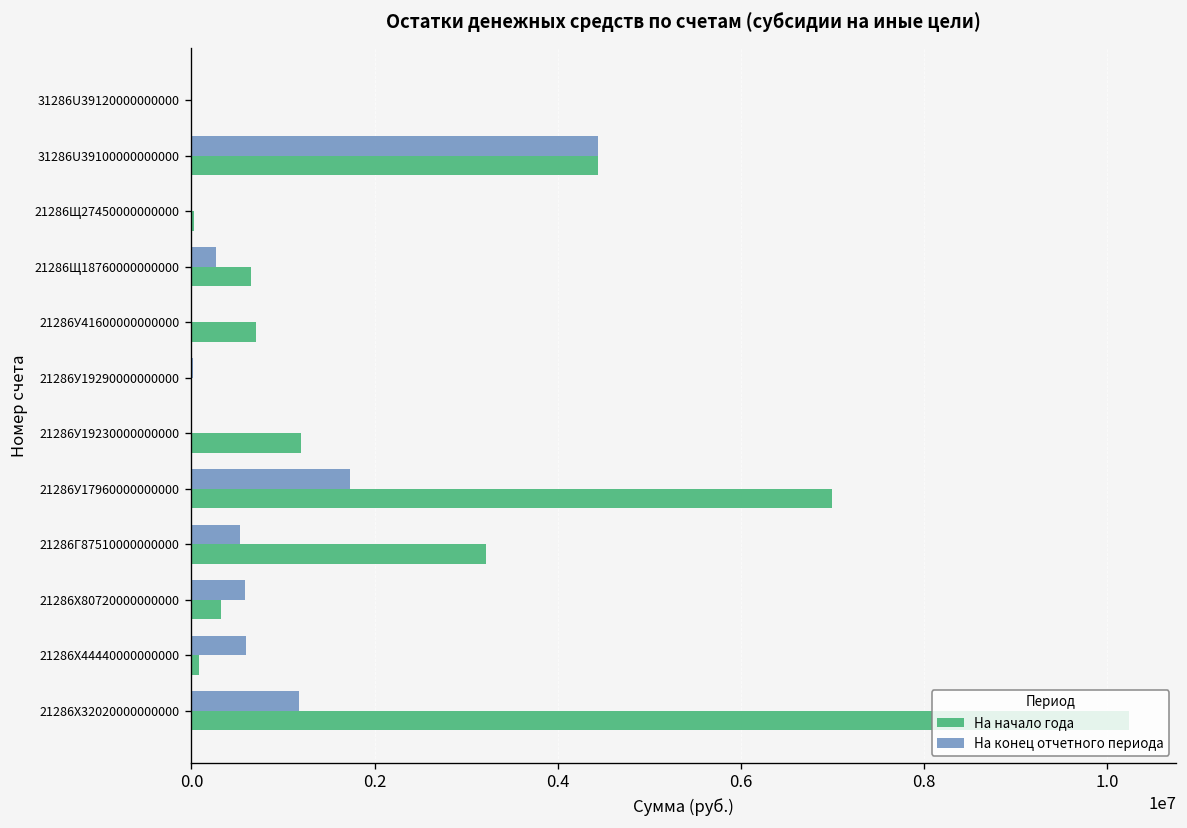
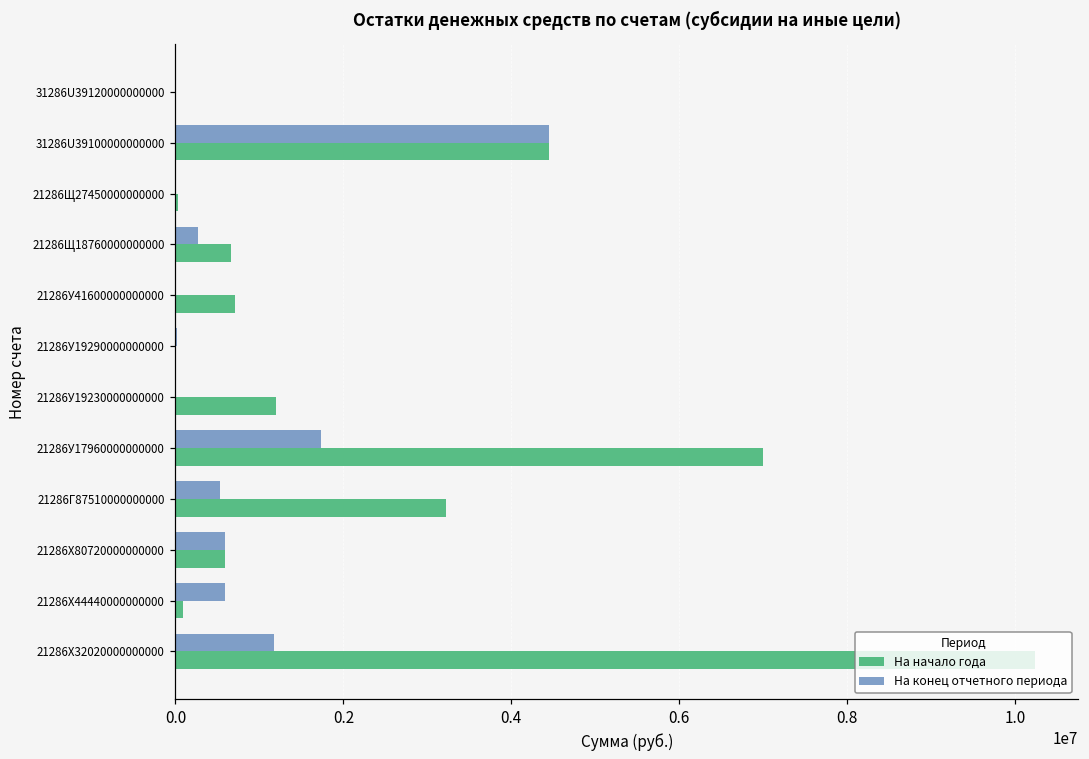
На начало года, 21286X80720000000000: 300000 -> 600000
